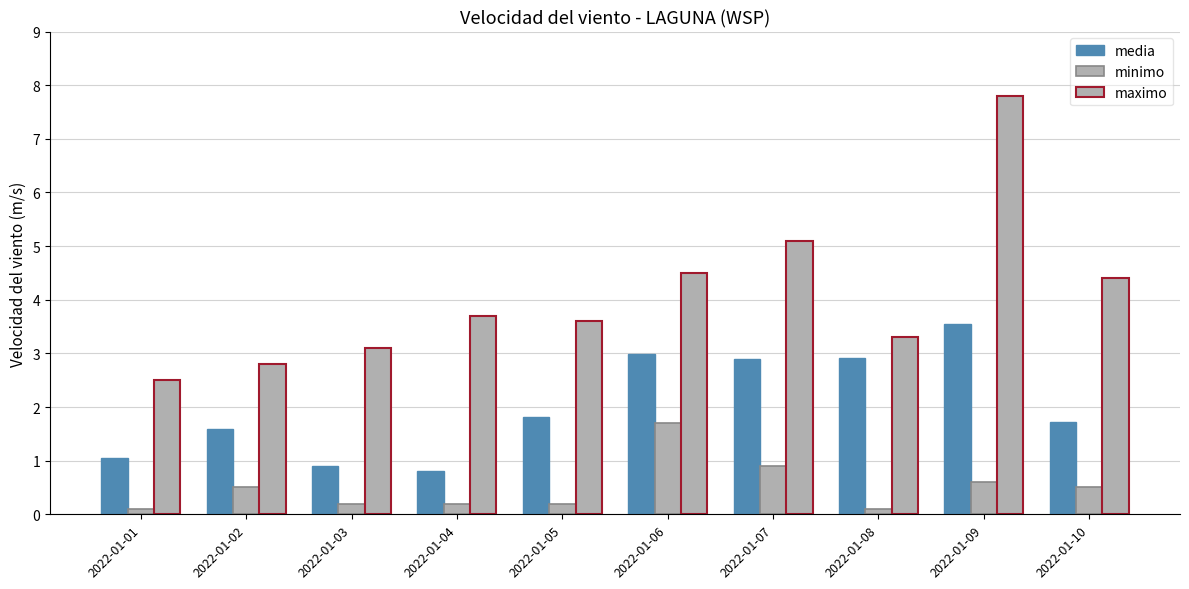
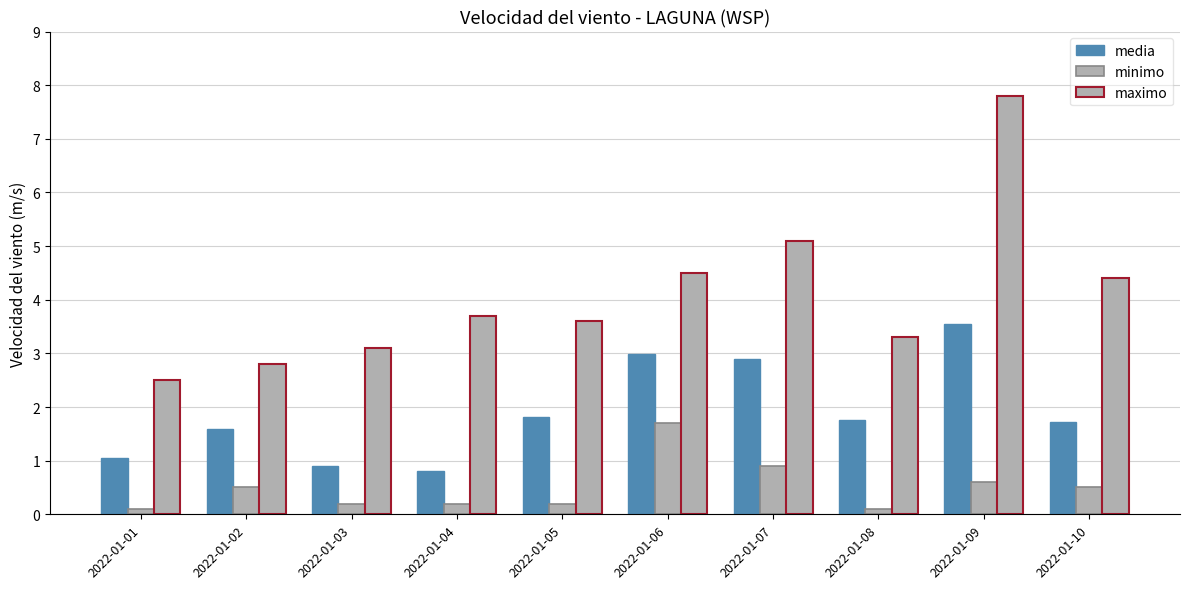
media, 2022-01-08: 2.9 -> 1.7
